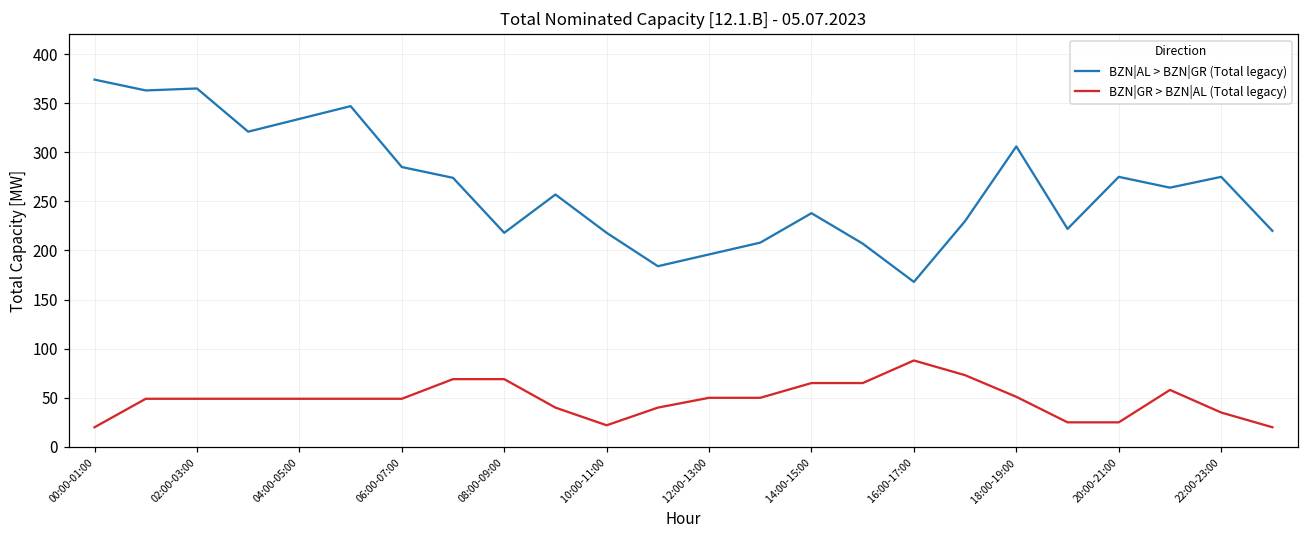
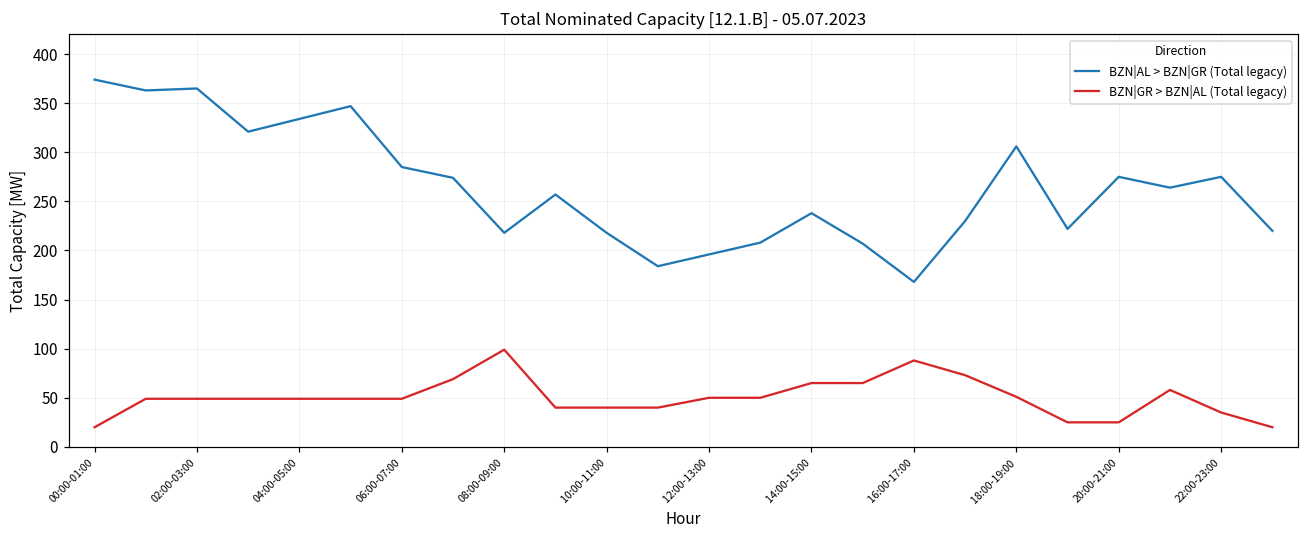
BZN|GR > BZN|AL (Total legacy), 08:00-09:00: 70 -> 100
BZN|GR > BZN|AL (Total legacy), 10:00-11:00: 20 -> 40
